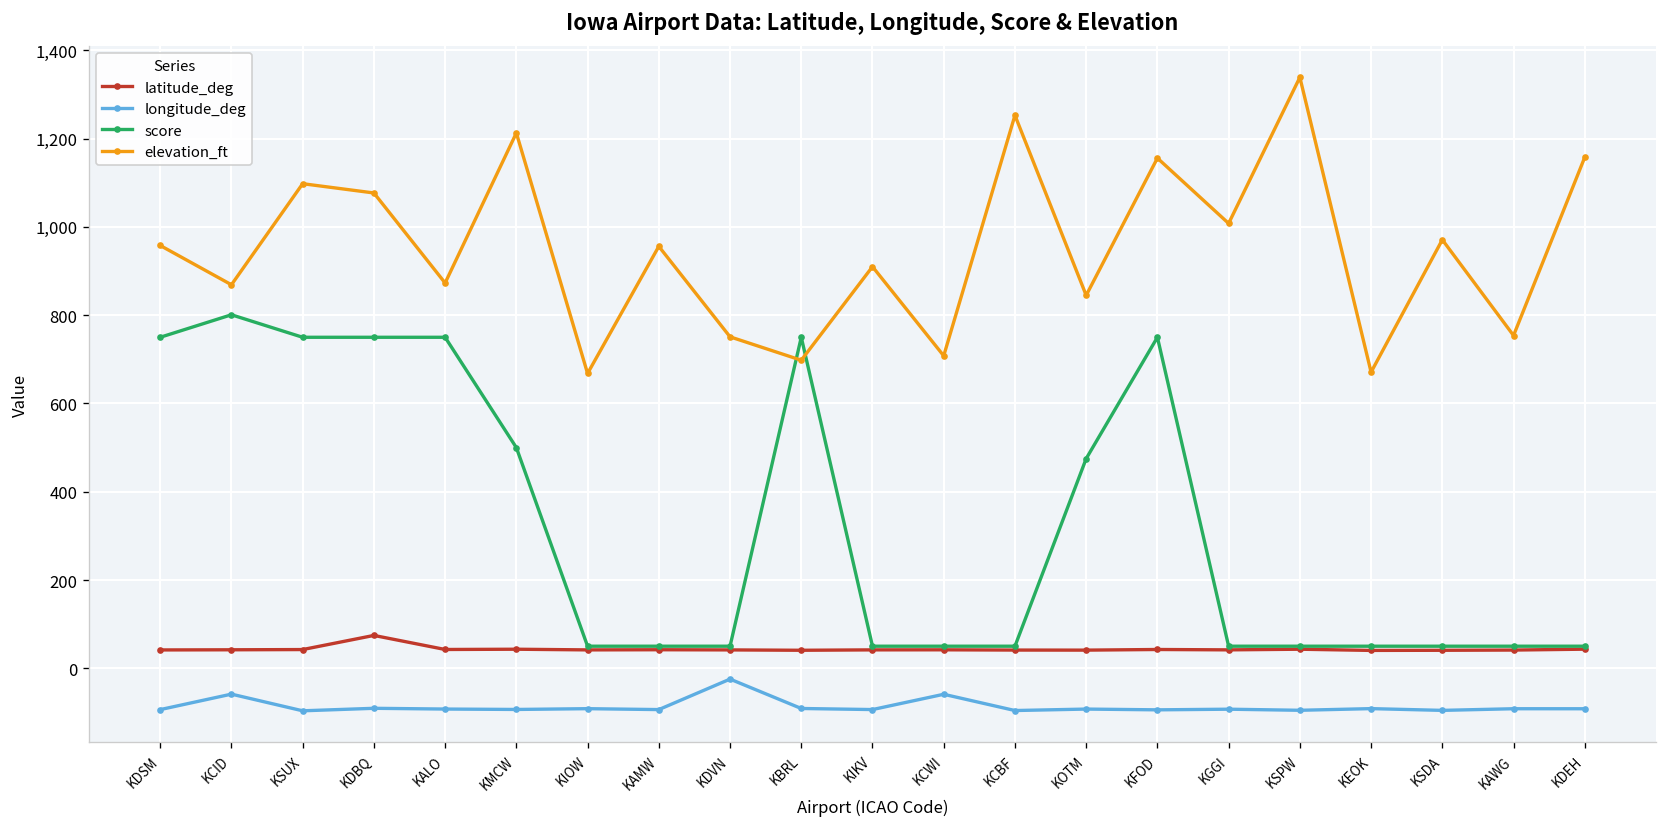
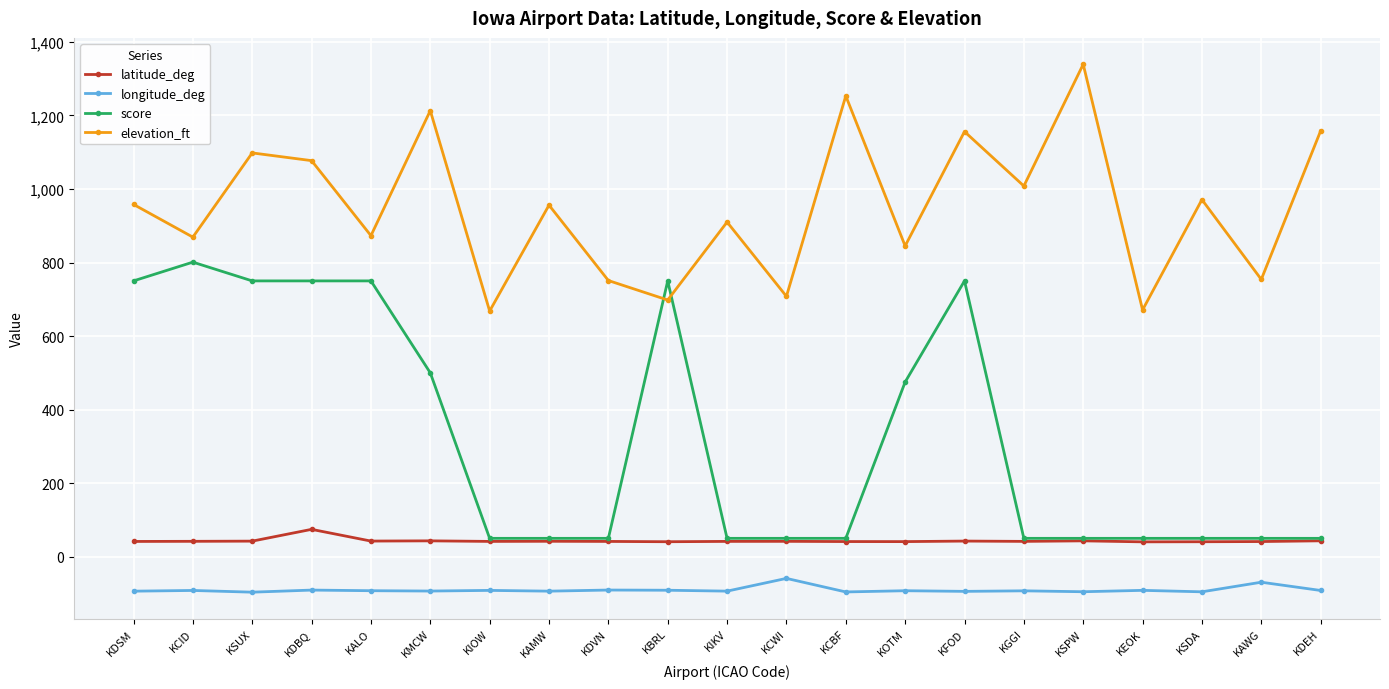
longitude_deg, KCID: -60 -> -90
longitude_deg, KDVN: -20 -> -90
longitude_deg, KAWG: -90 -> -70
